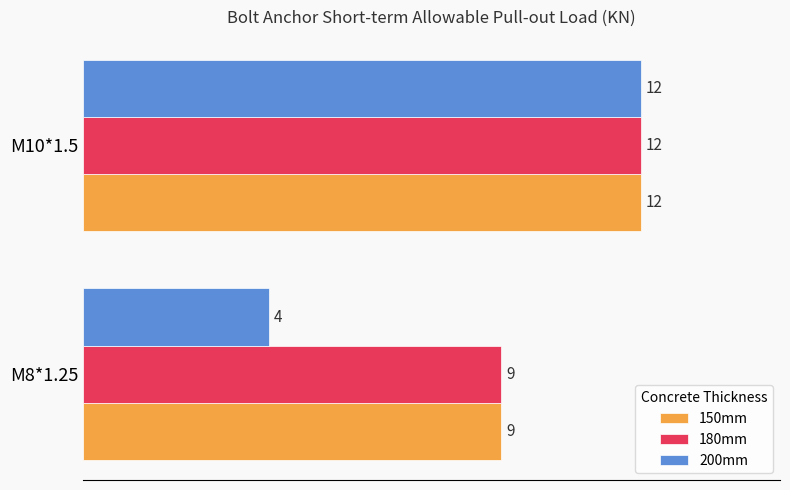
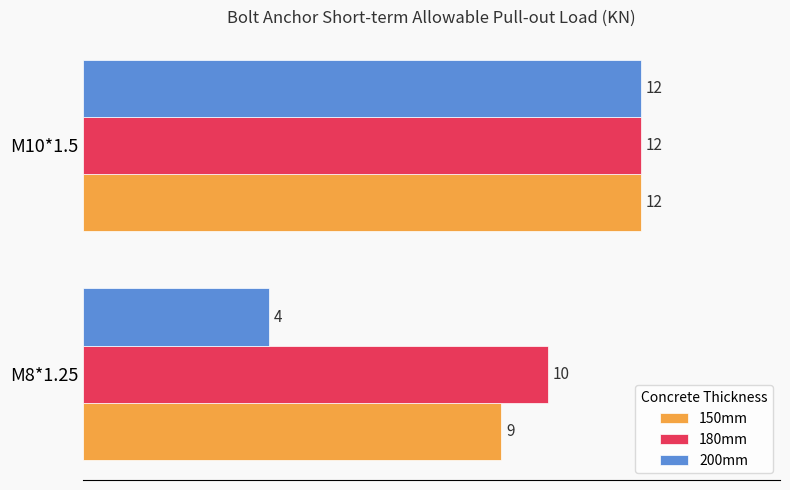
180mm, M8*1.25: 9 -> 10
